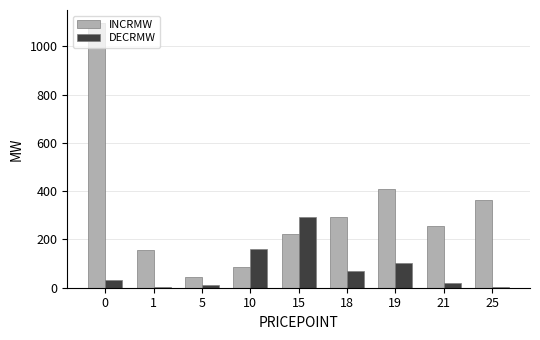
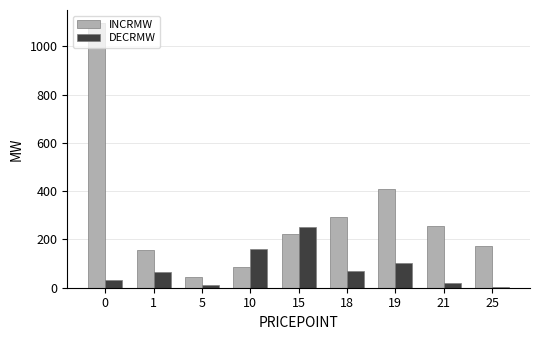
DECRMW, 1: 0 -> 60
DECRMW, 15: 290 -> 250
INCRMW, 25: 360 -> 170
